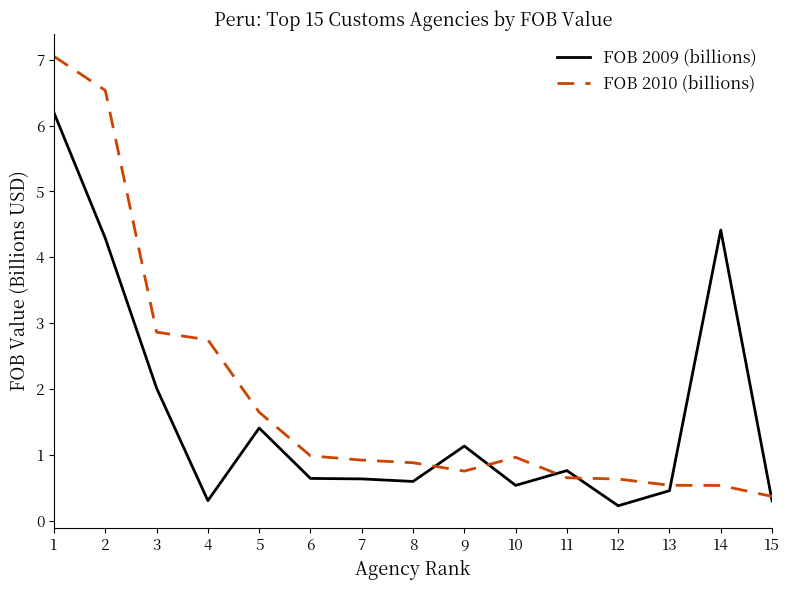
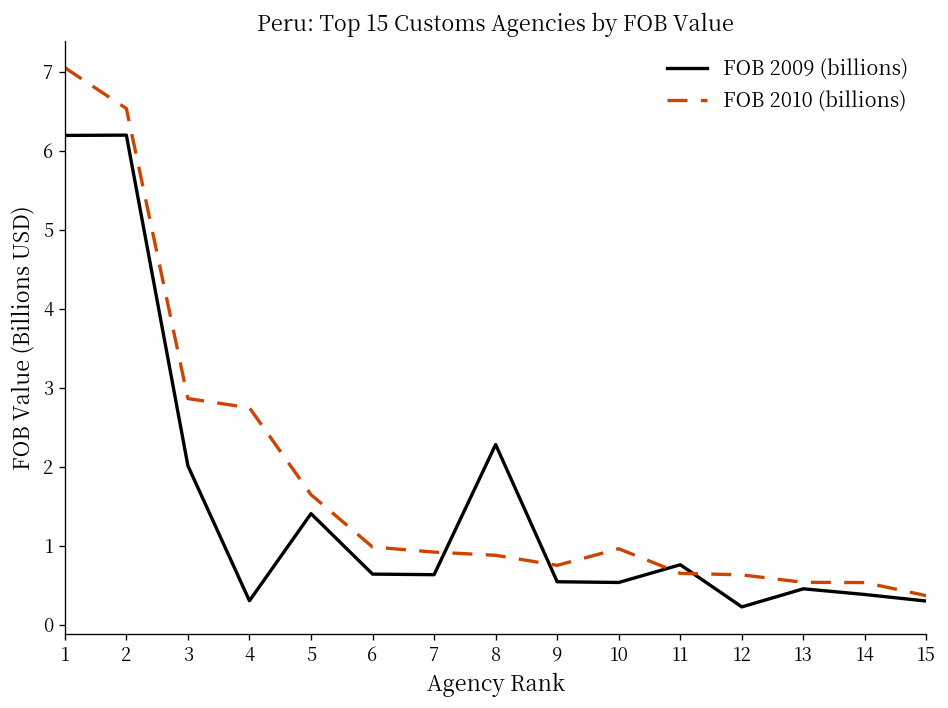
FOB 2009 (billions), 2: 4.3 -> 6.2
FOB 2009 (billions), 8: 0.6 -> 2.3
FOB 2009 (billions), 9: 1.1 -> 0.5
FOB 2009 (billions), 14: 4.4 -> 0.4
